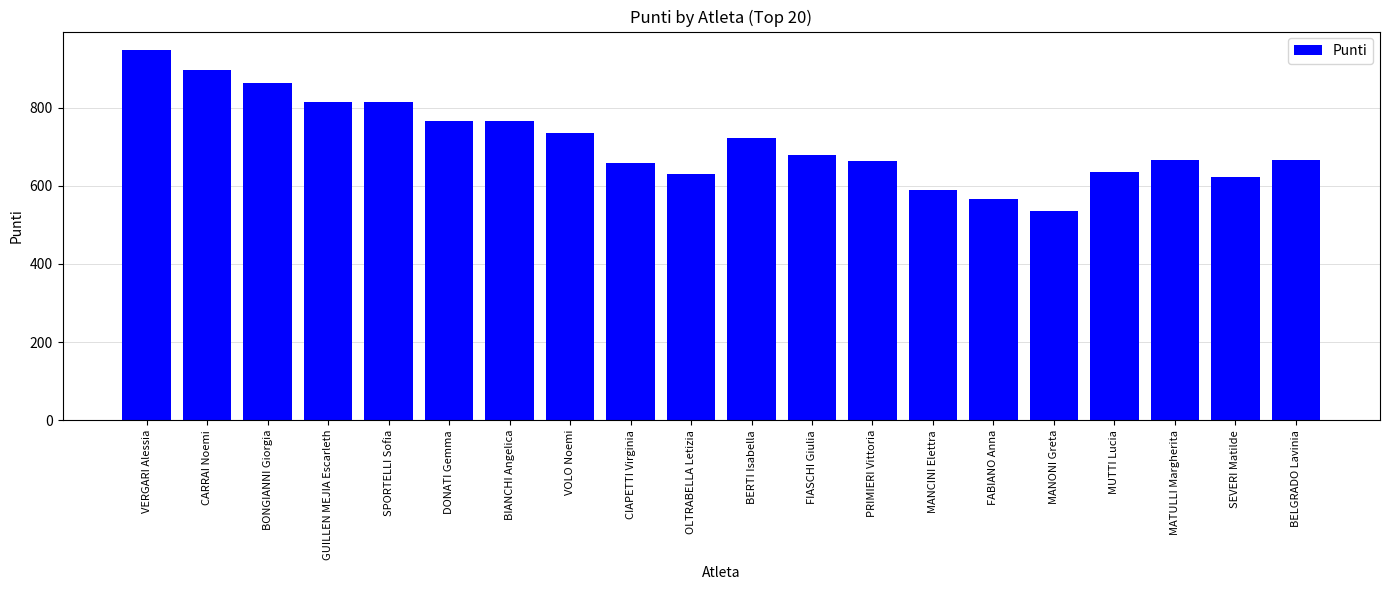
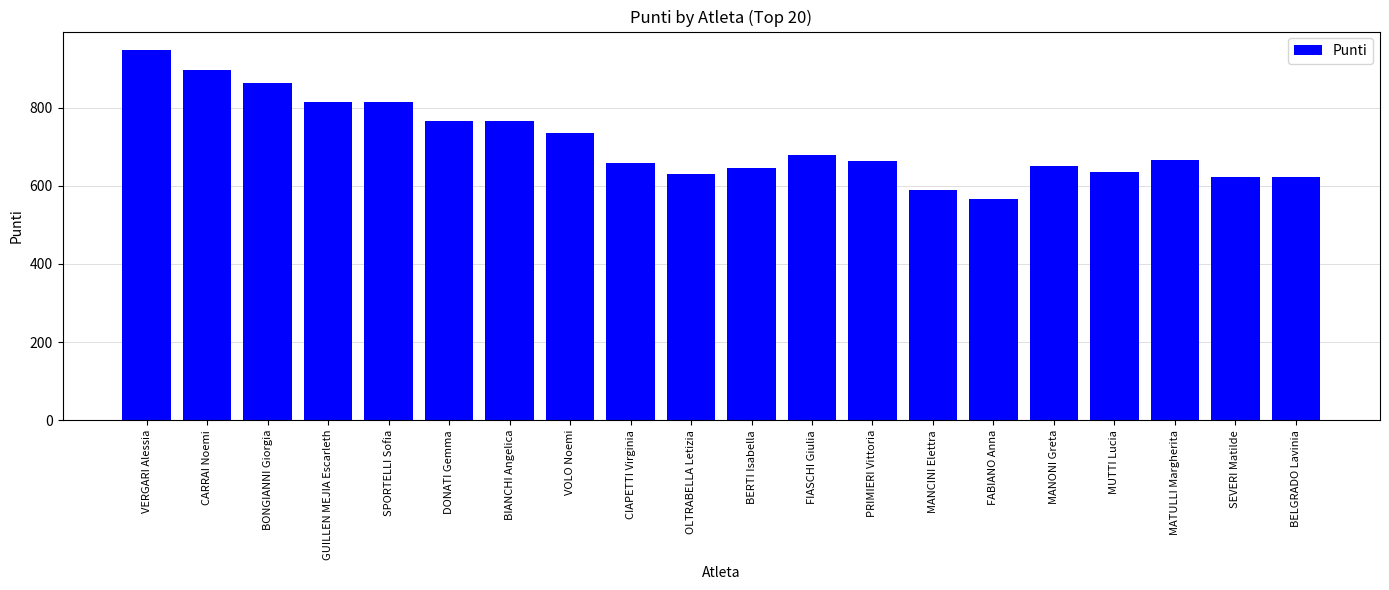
BERTI Isabella: 720 -> 650
MANONI Greta: 530 -> 650
BELGRADO Lavinia: 670 -> 620
